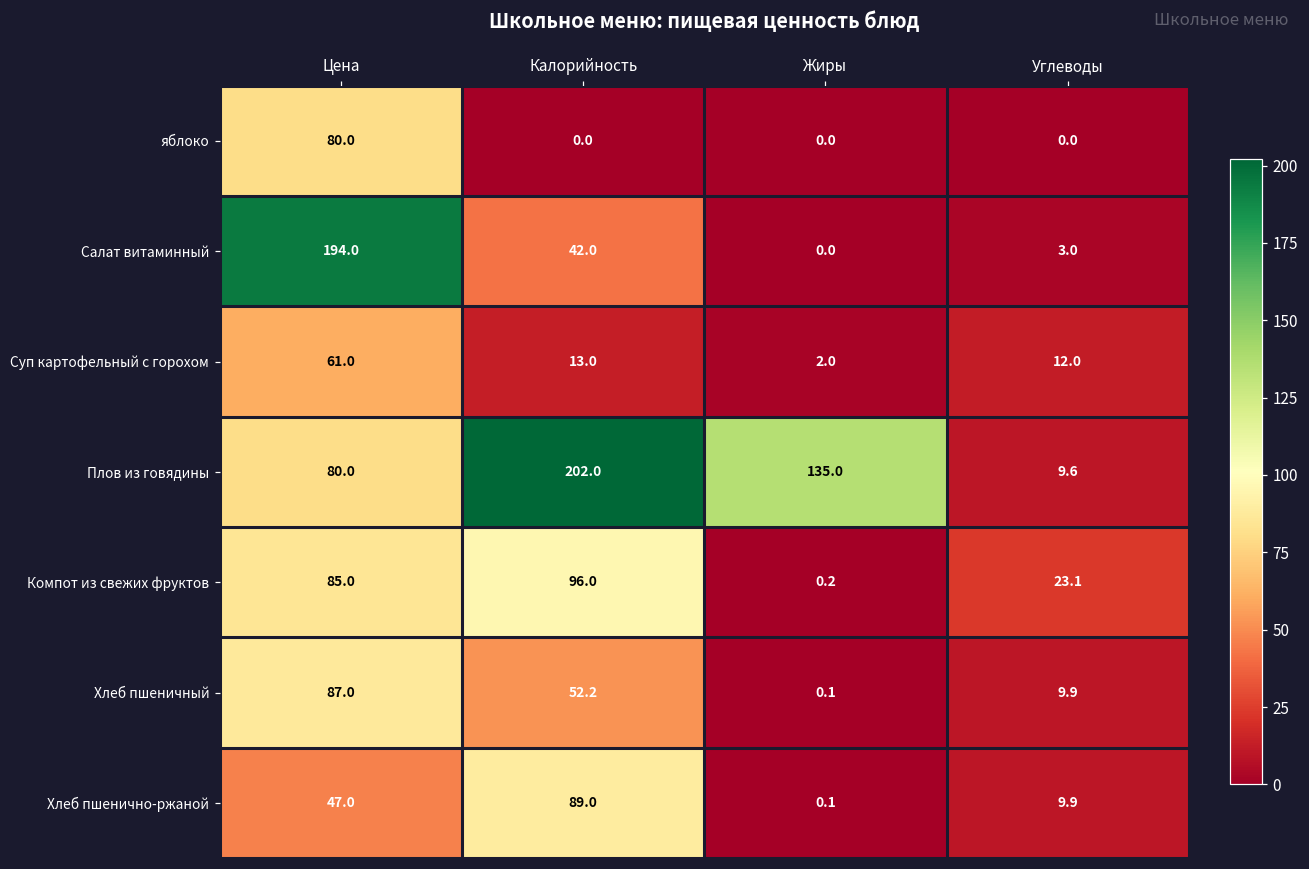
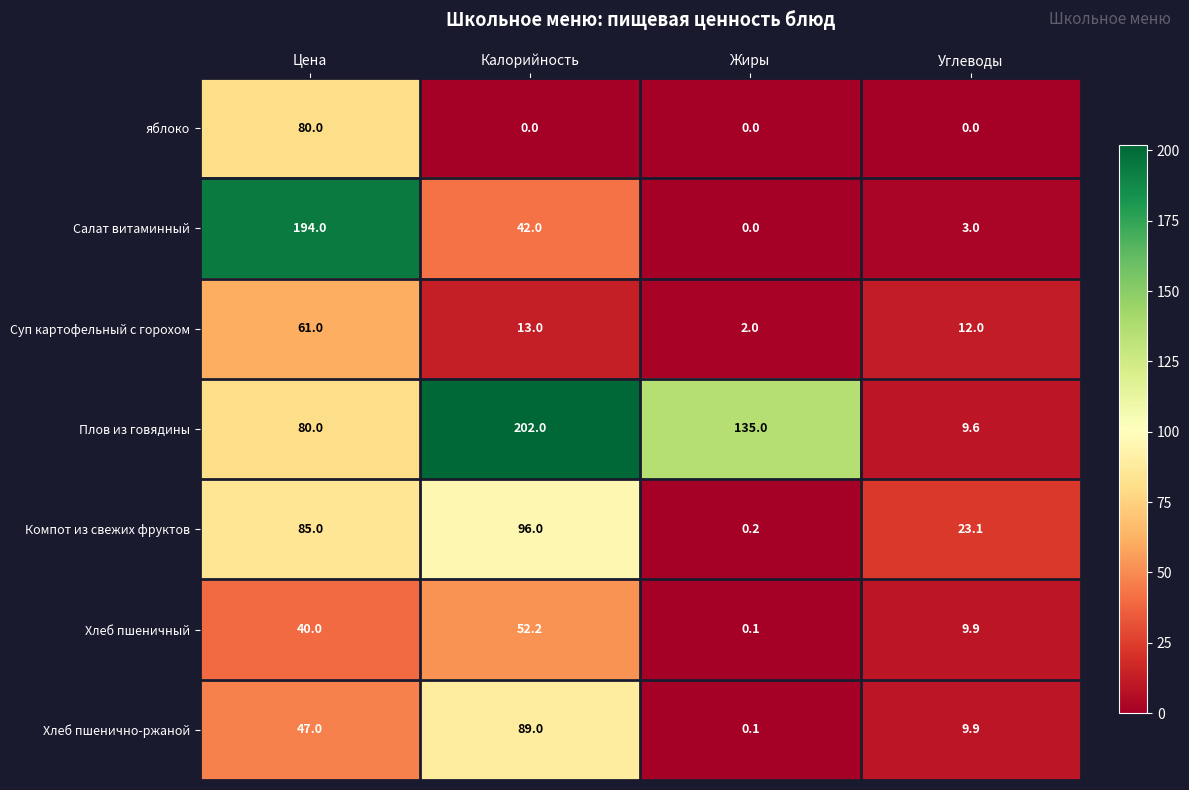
Хлеб пшеничный, Цена: 87.0 -> 40.0
